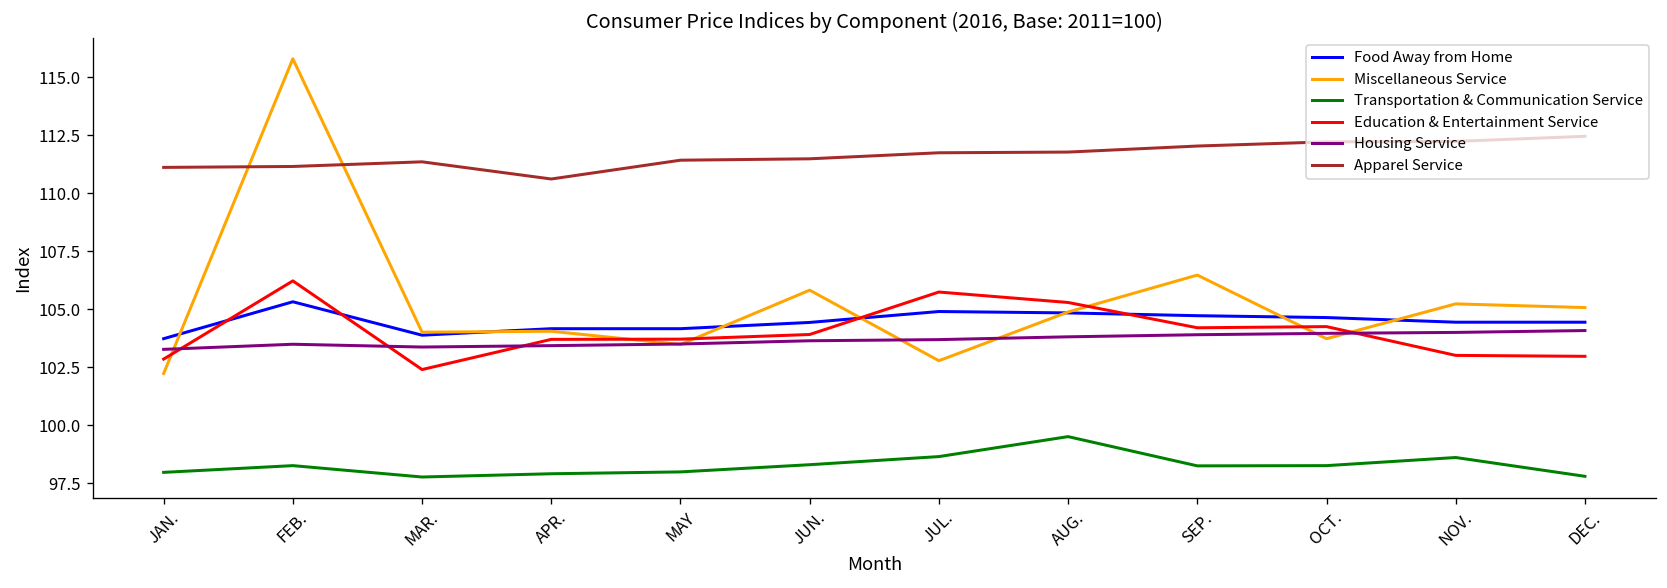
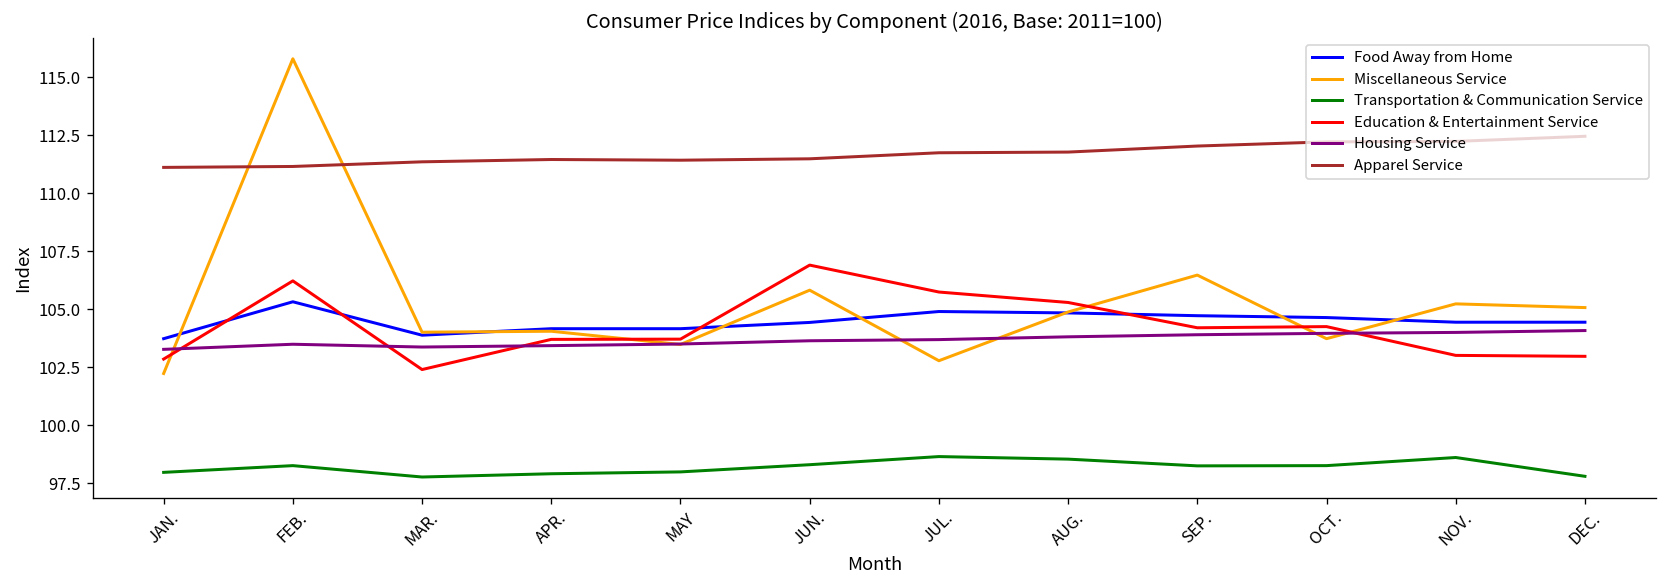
Apparel Service, APR.: 110.6 -> 111.5
Education & Entertainment Service, JUN.: 103.9 -> 106.9
Transportation & Communication Service, AUG.: 99.5 -> 98.5
